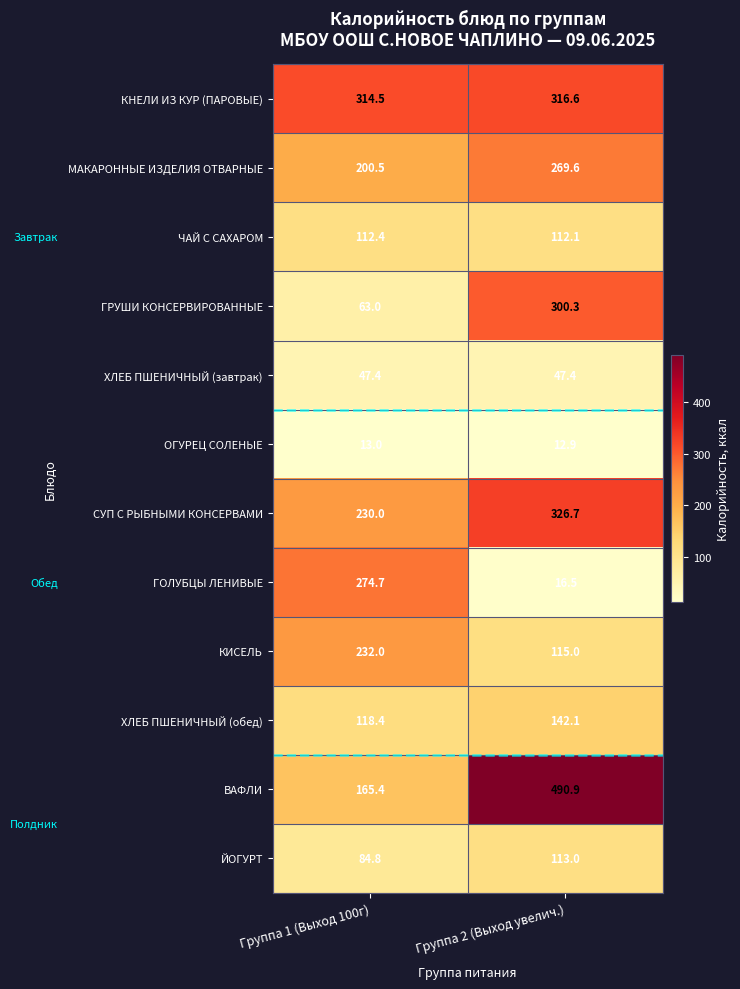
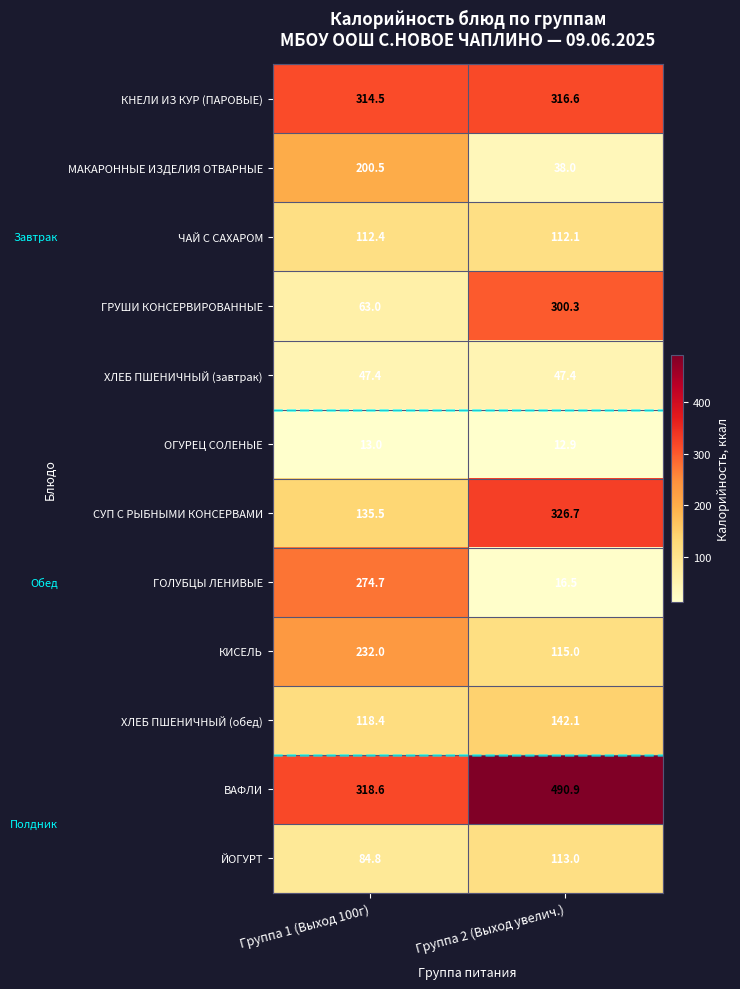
МАКАРОННЫЕ ИЗДЕЛИЯ ОТВАРНЫЕ, Группа 2 (Выход увелич.): 269.6 -> 38.0
СУП С РЫБНЫМИ КОНСЕРВАМИ, Группа 1 (Выход 100г): 230.0 -> 135.5
ВАФЛИ, Группа 1 (Выход 100г): 165.4 -> 318.6
